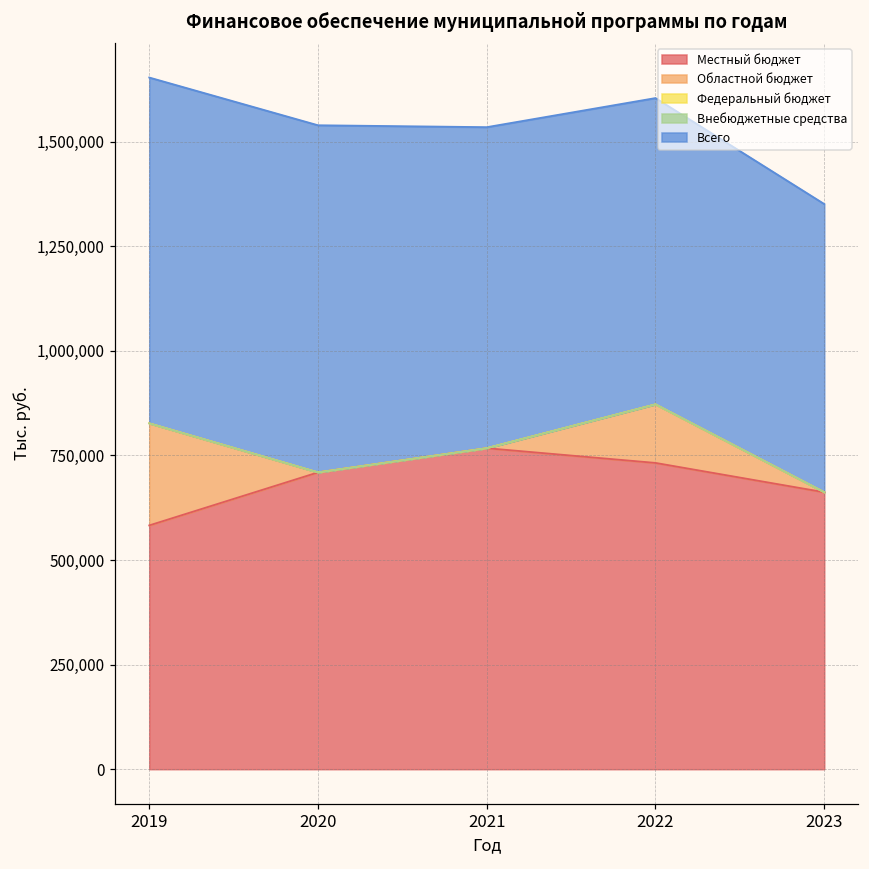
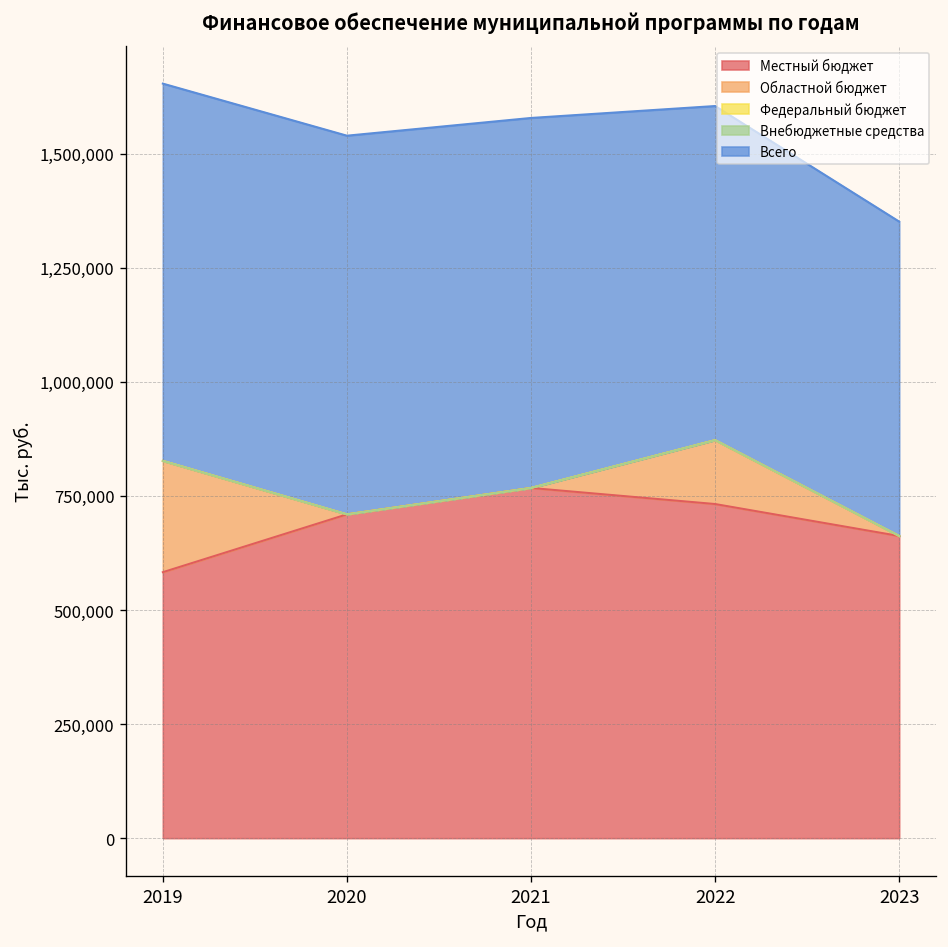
Всего, 2021: 770,000 -> 810,000
